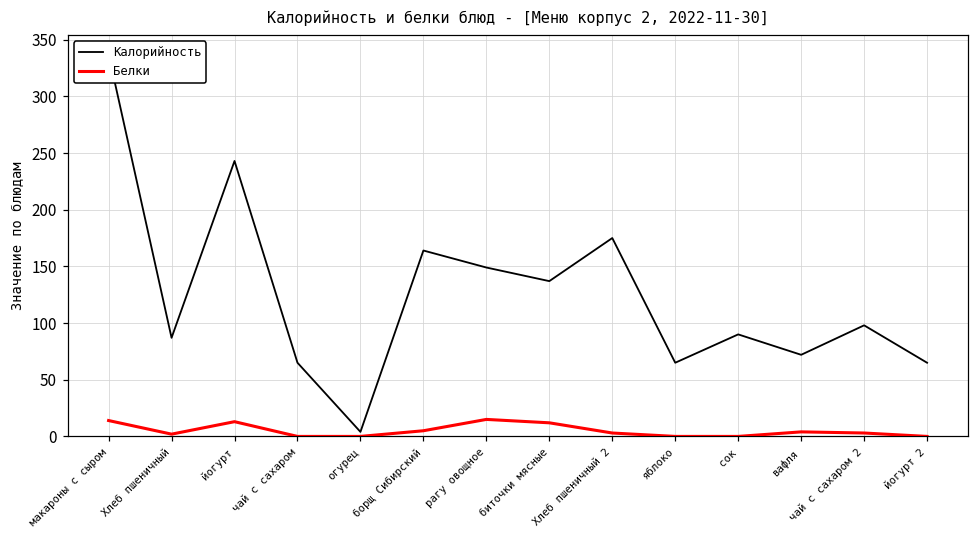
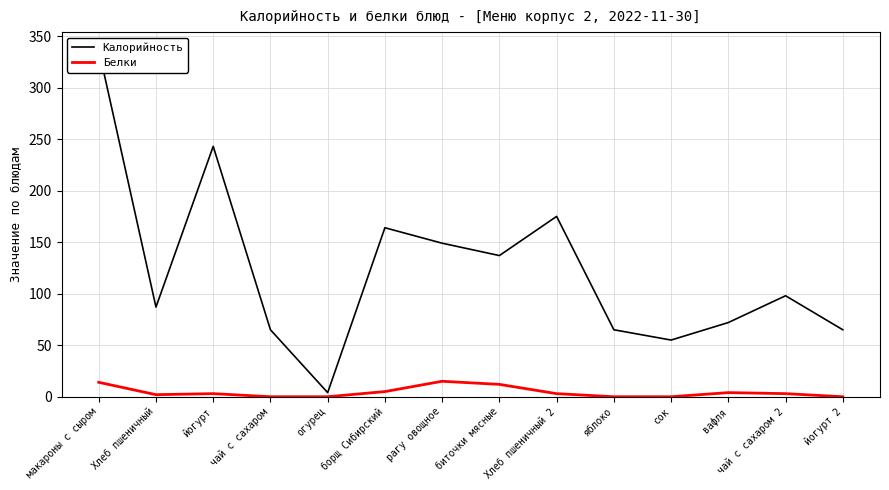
Белки, йогурт: 13 -> 3
Калорийность, сок: 90 -> 55
